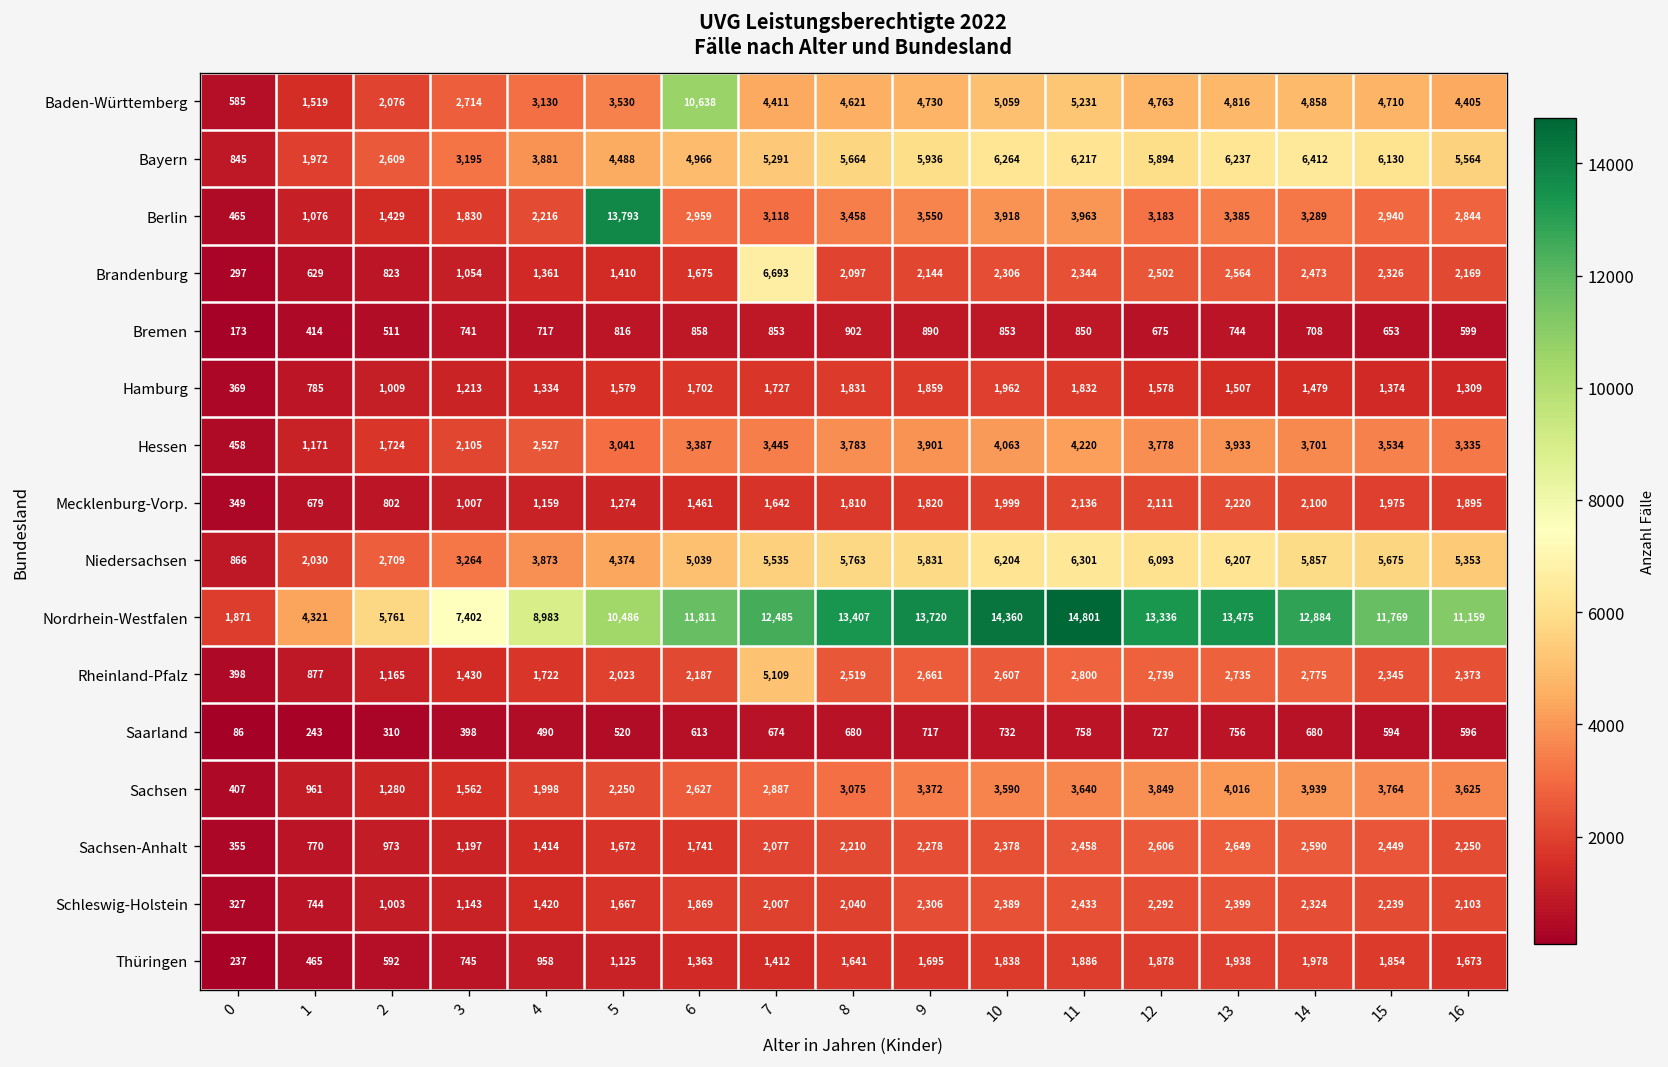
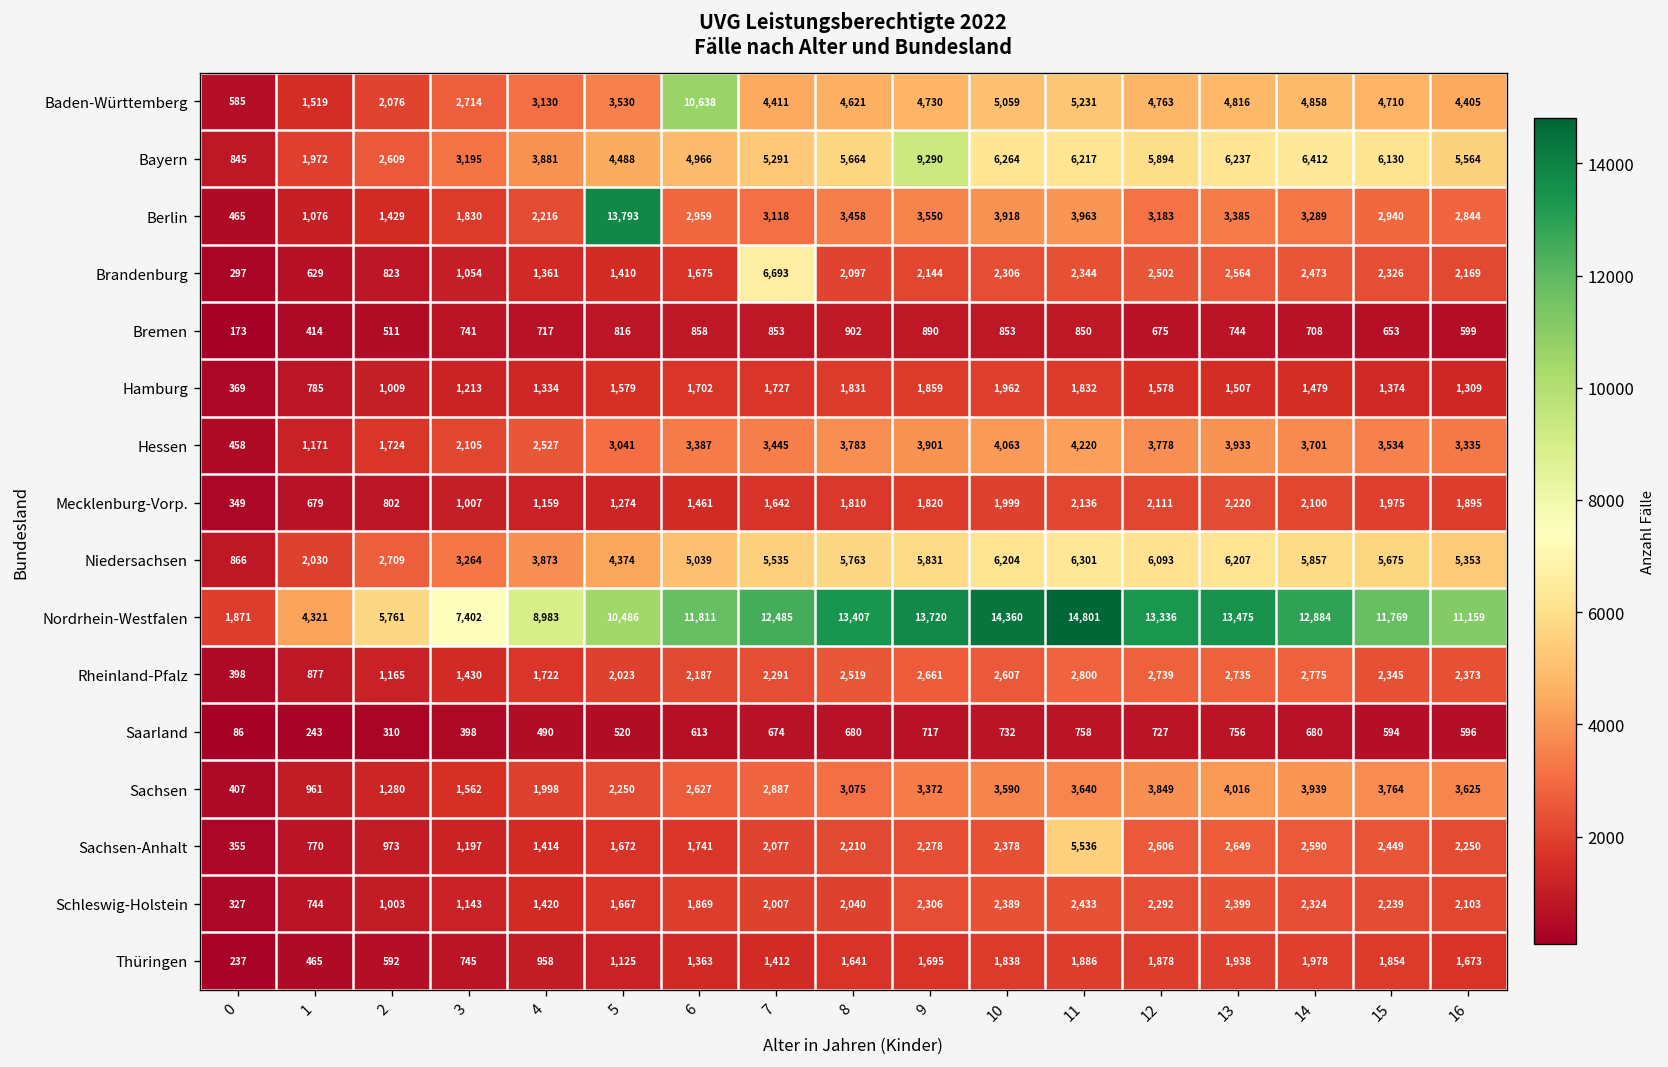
Bayern, 9: 5,936 -> 9,290
Rheinland-Pfalz, 7: 5,109 -> 2,291
Sachsen-Anhalt, 11: 2,458 -> 5,536
